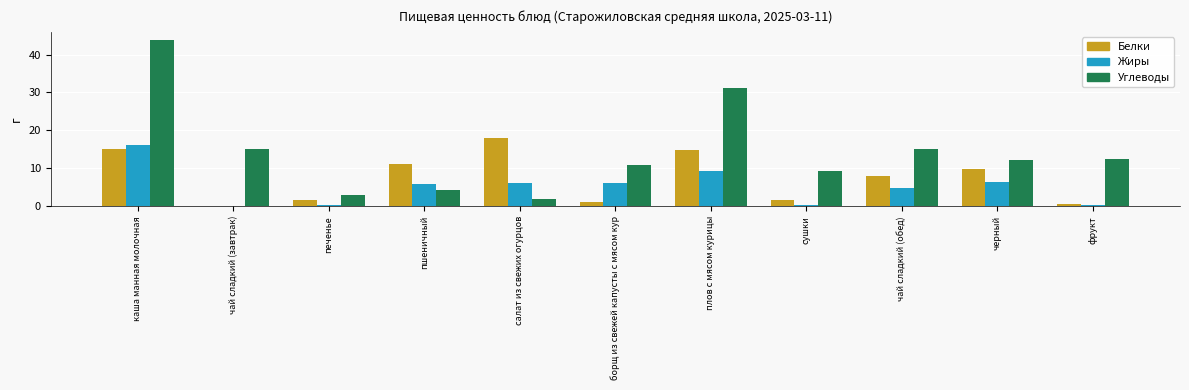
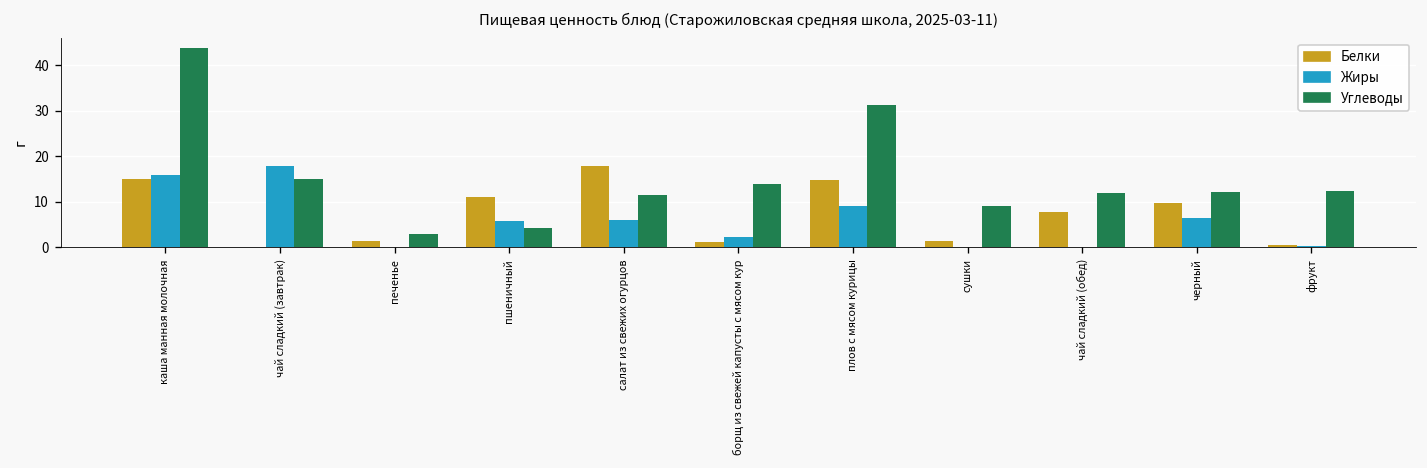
Жиры, чай сладкий (завтрак): 0 -> 18
Углеводы, салат из свежих огурцов: 2 -> 12
Жиры, борщ из свежей капусты с мясом кур: 6 -> 2
Углеводы, борщ из свежей капусты с мясом кур: 11 -> 14
Жиры, чай сладкий (обед): 5 -> 0
Углеводы, чай сладкий (обед): 15 -> 12
